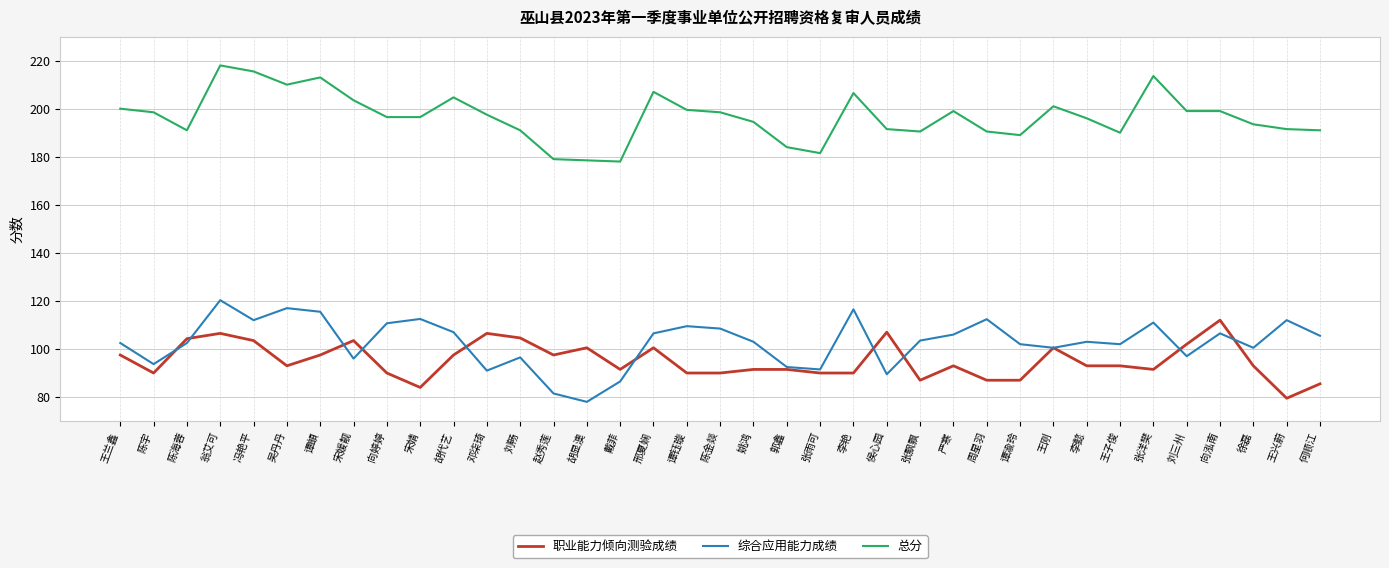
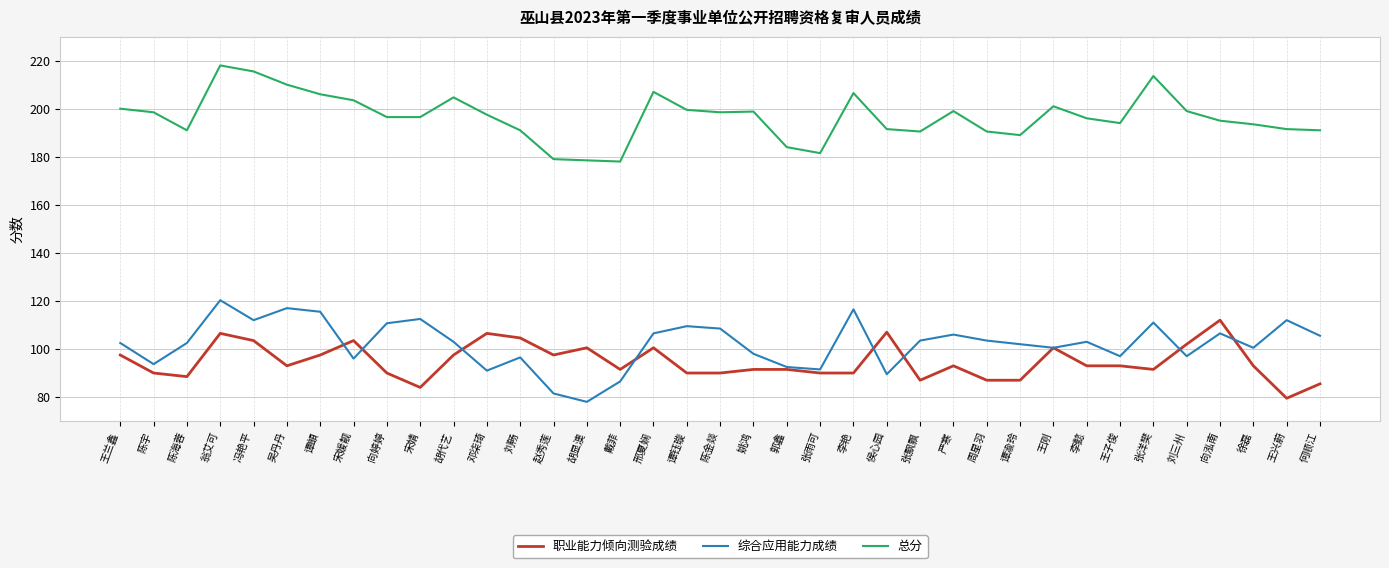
职业能力倾向测验成绩, 陈海蓉: 104 -> 89
总分, 谭頔: 213 -> 206
综合应用能力成绩, 胡代艺: 107 -> 103
综合应用能力成绩, 姚鸿: 103 -> 98
总分, 姚鸿: 195 -> 199
综合应用能力成绩, 周星羽: 112 -> 104
综合应用能力成绩, 王子俊: 102 -> 97
总分, 王子俊: 190 -> 194
总分, 向泓南: 199 -> 195
